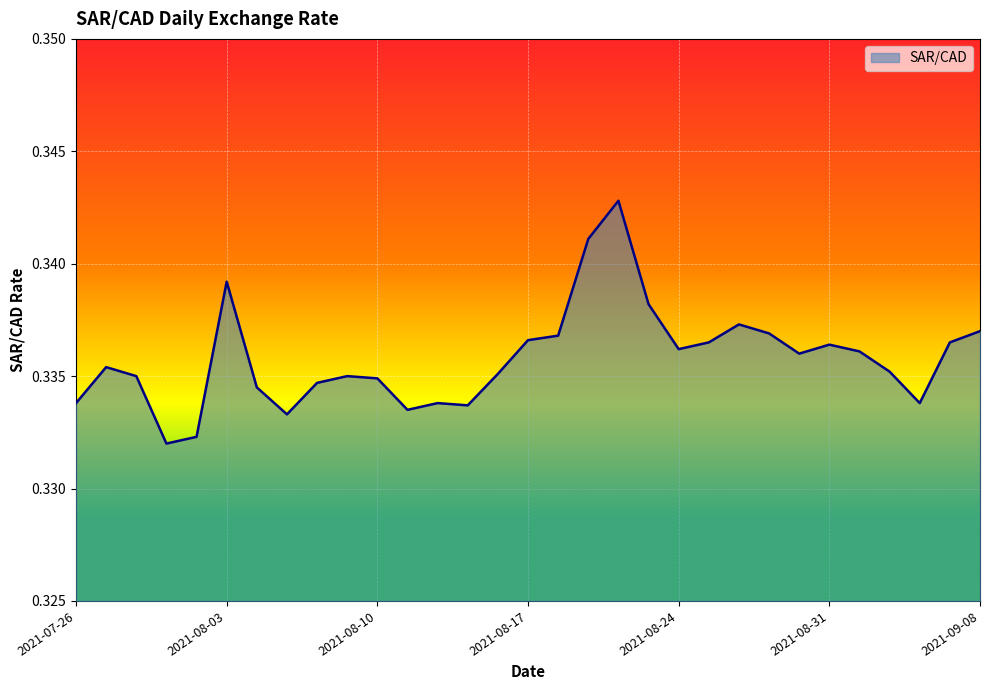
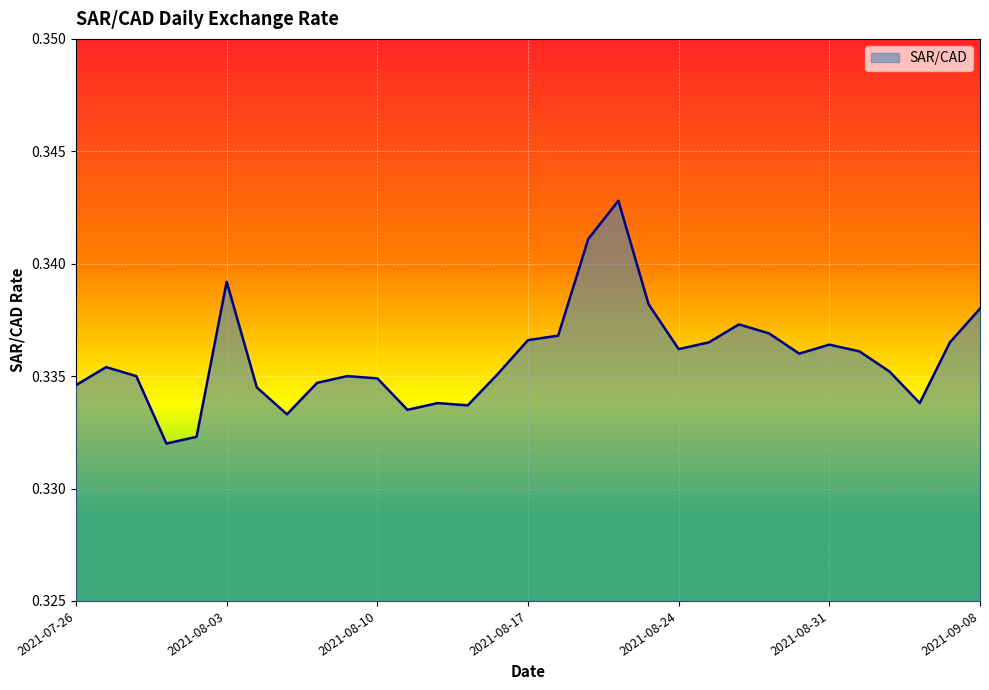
2021-07-26: 0.3338 -> 0.3346
2021-09-08: 0.337 -> 0.338
